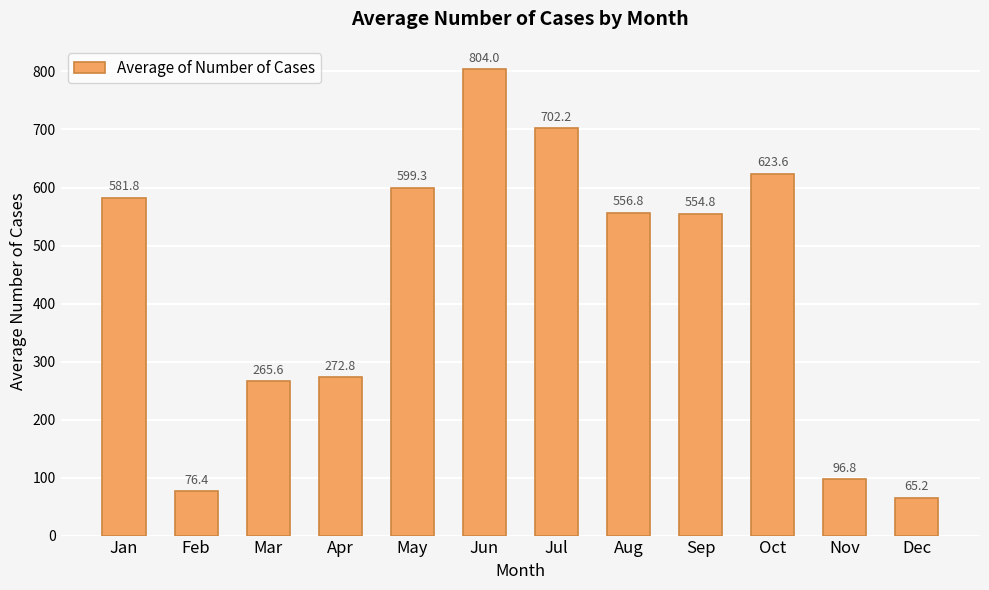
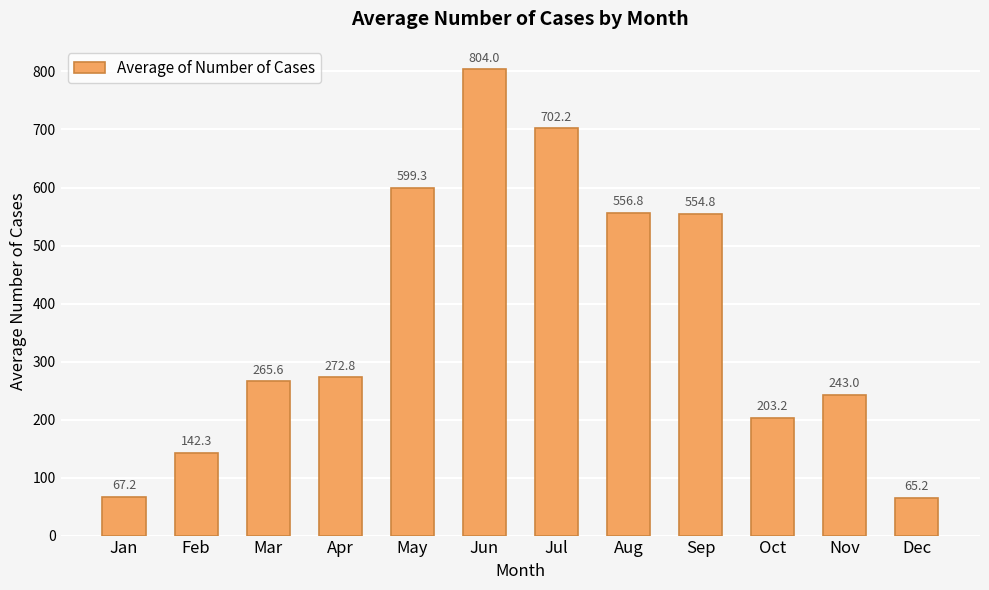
Jan: 581.8 -> 67.2
Feb: 76.4 -> 142.3
Oct: 623.6 -> 203.2
Nov: 96.8 -> 243.0
